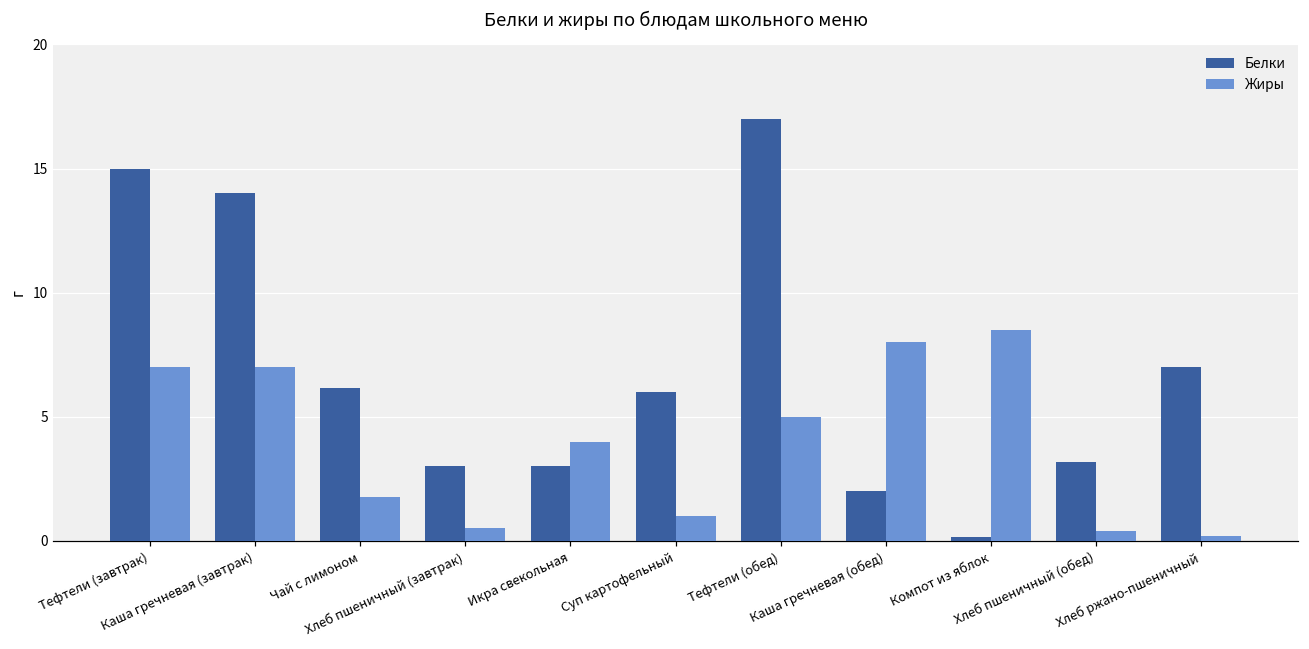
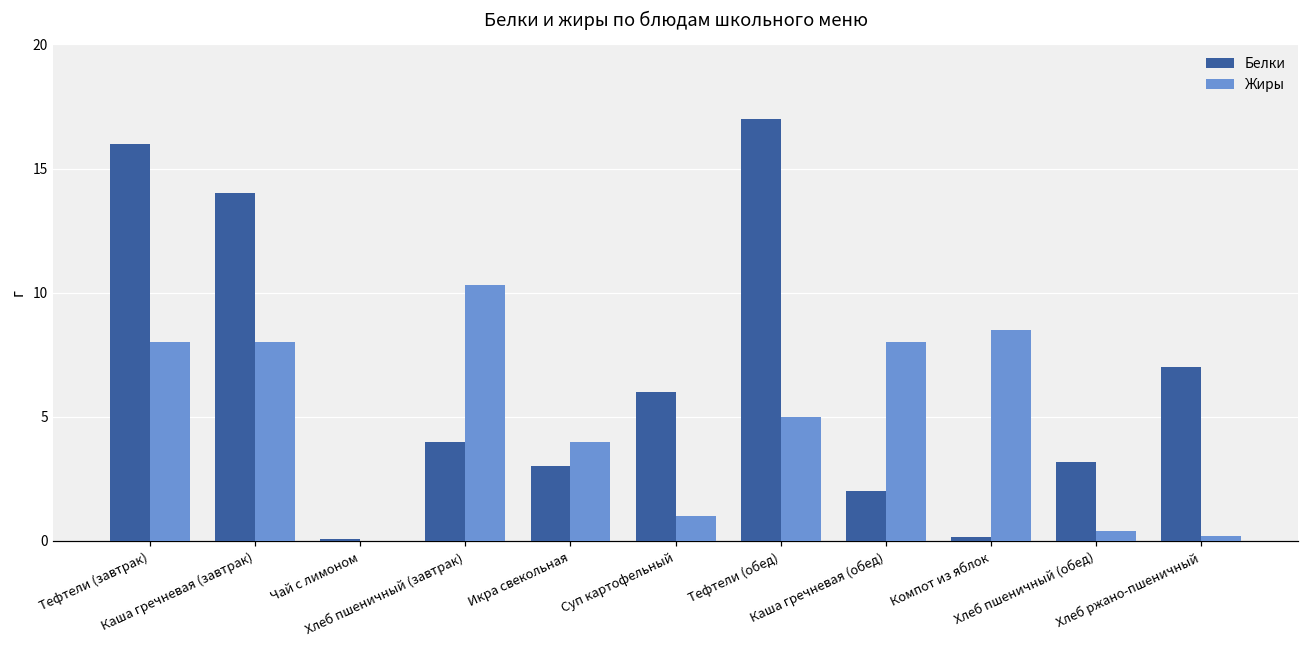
Белки, Тефтели (завтрак): 15 -> 16
Жиры, Тефтели (завтрак): 7 -> 8
Жиры, Каша гречневая (завтрак): 7 -> 8
Белки, Чай с лимоном: 6.2 -> 0.1
Жиры, Чай с лимоном: 1.8 -> 0.0
Белки, Хлеб пшеничный (завтрак): 3 -> 4
Жиры, Хлеб пшеничный (завтрак): 0.5 -> 10.3
